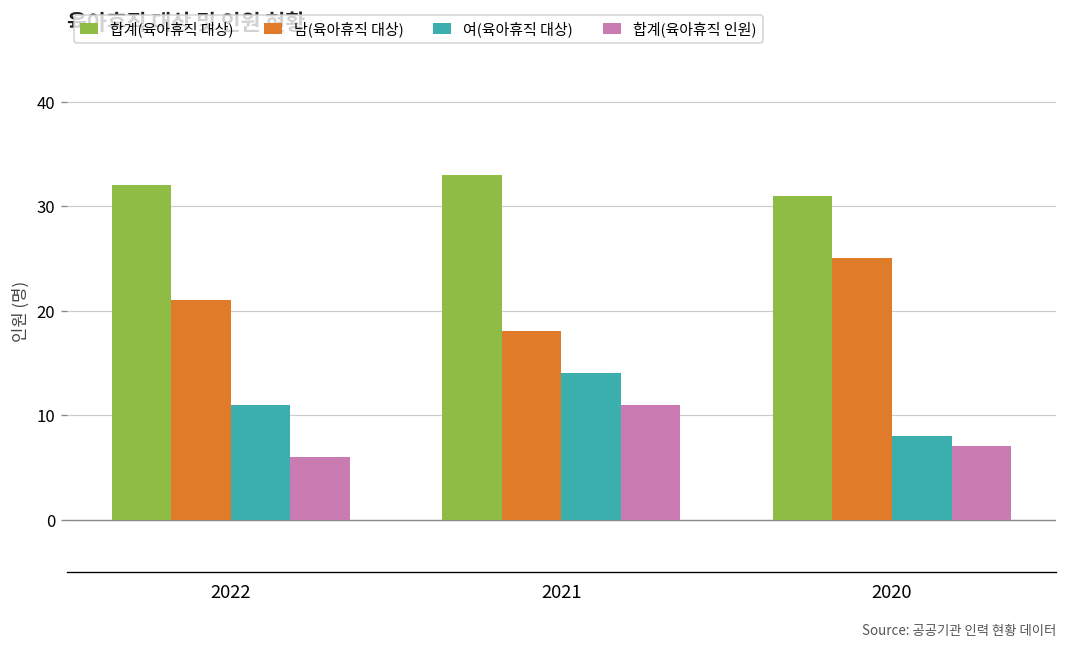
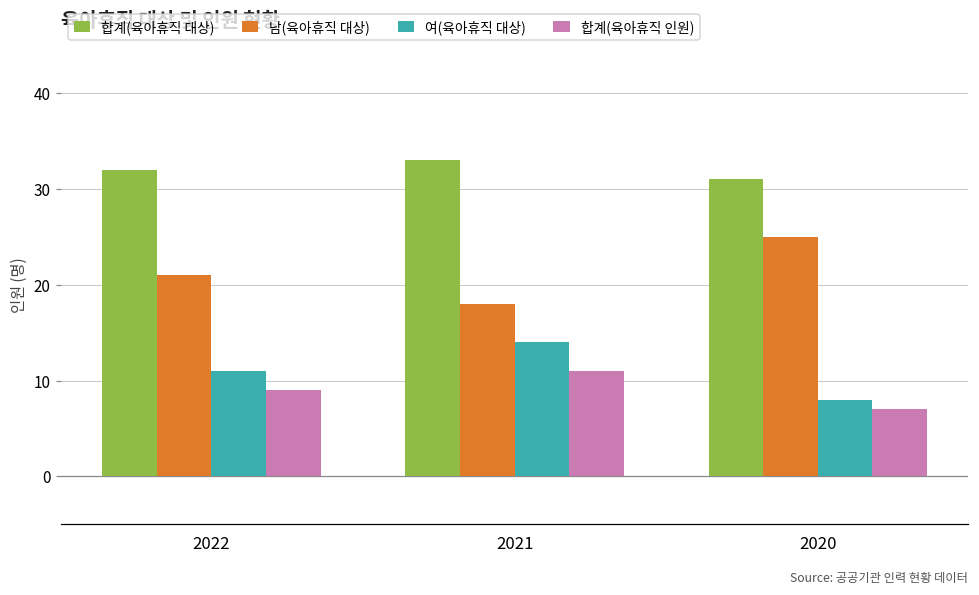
합계(육아휴직 인원), 2022: 6 -> 9
